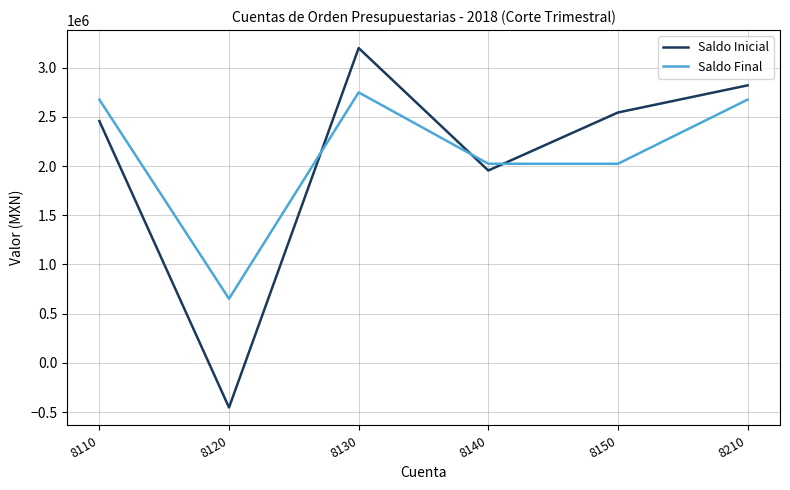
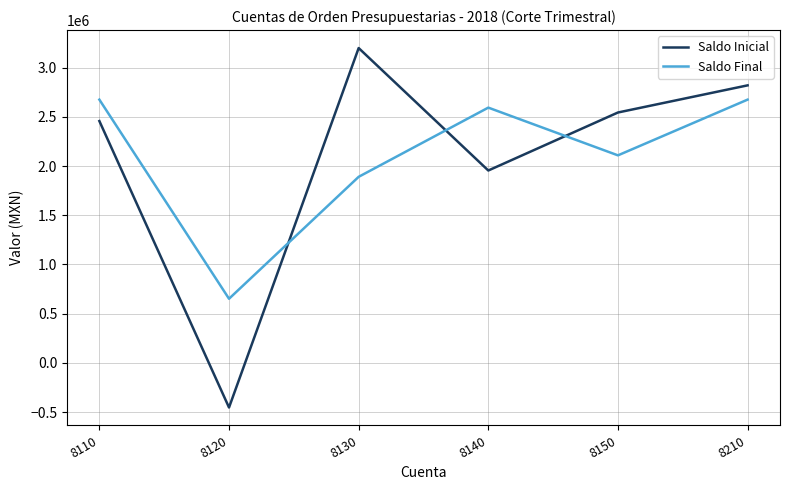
Saldo Final, 8130: 2700000 -> 1900000
Saldo Final, 8140: 2000000 -> 2600000
Saldo Final, 8150: 2000000 -> 2100000
